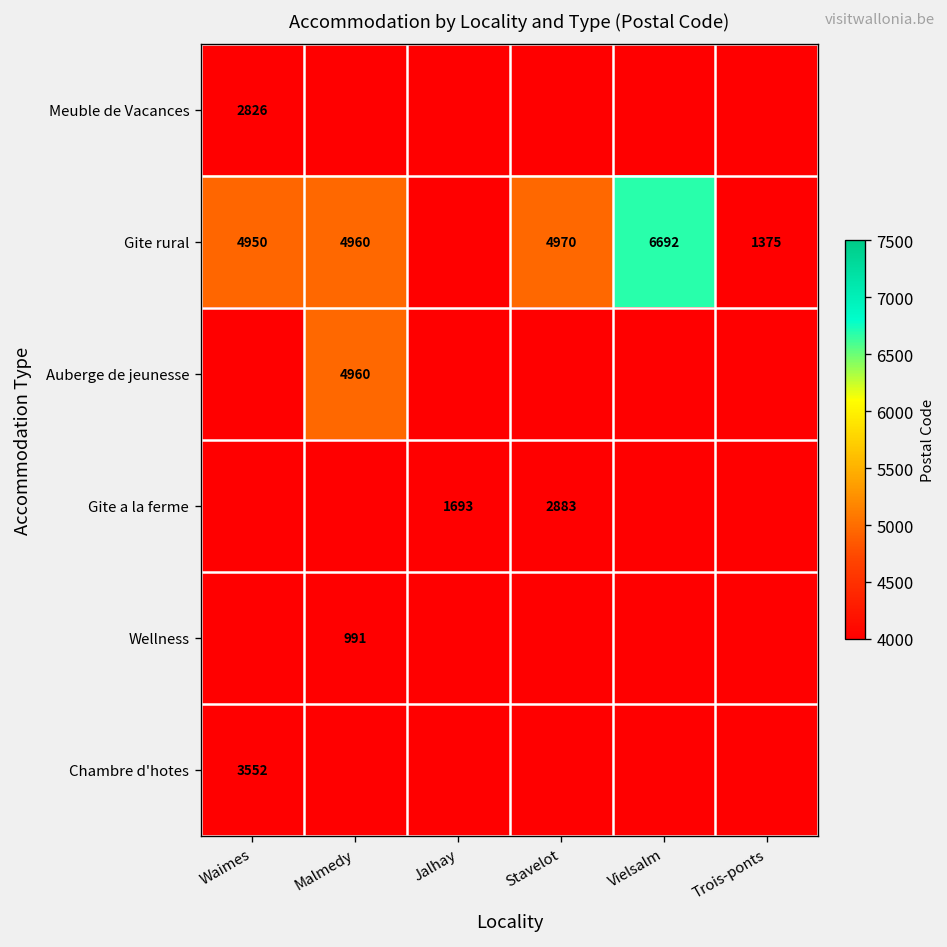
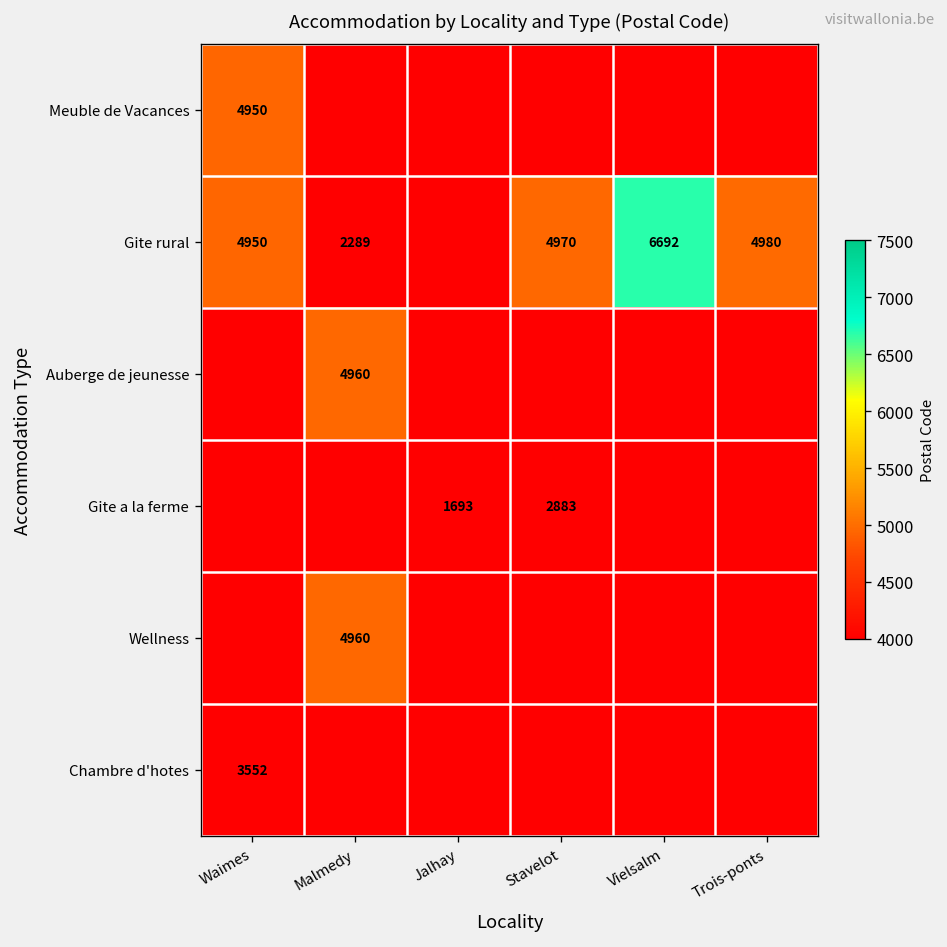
Meuble de Vacances, Waimes: 2826 -> 4950
Gite rural, Malmedy: 4960 -> 2289
Gite rural, Trois-ponts: 1375 -> 4980
Wellness, Malmedy: 991 -> 4960
